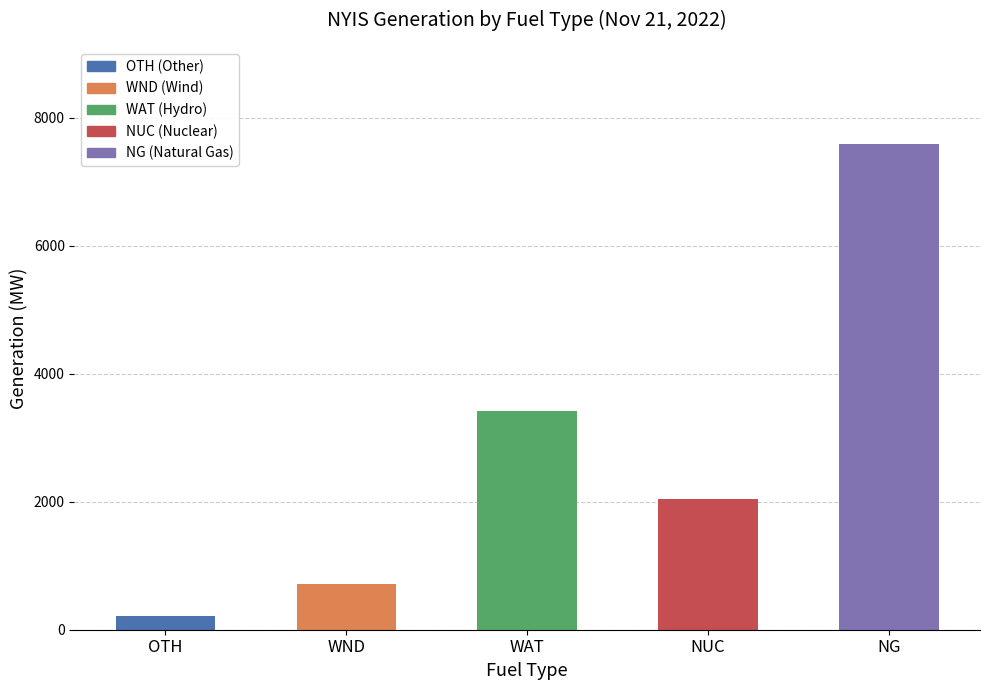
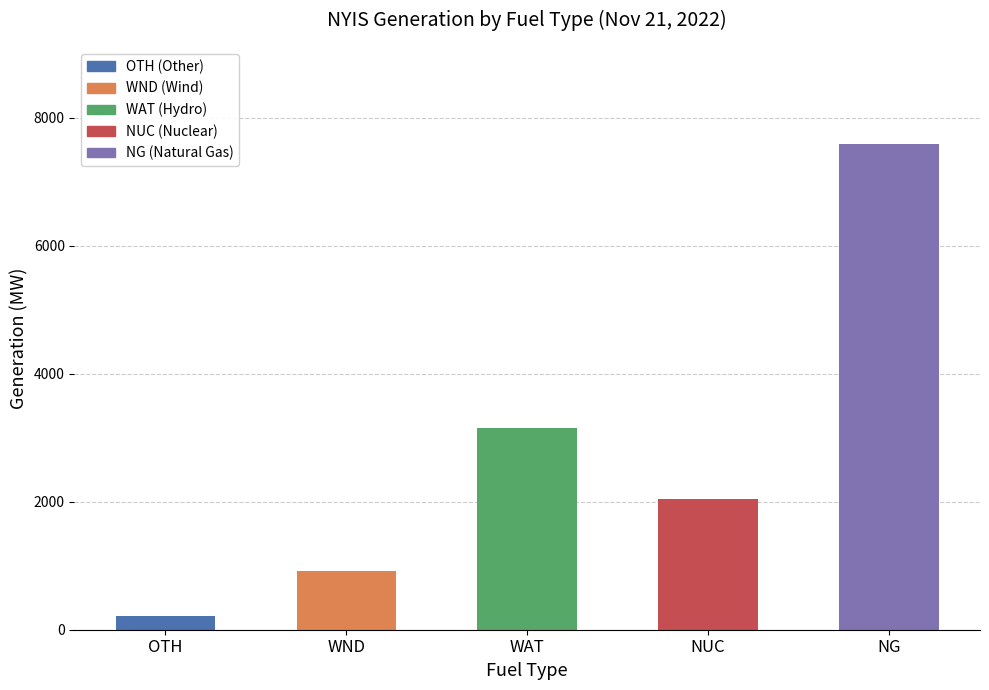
WND: 700 -> 900
WAT: 3400 -> 3200
